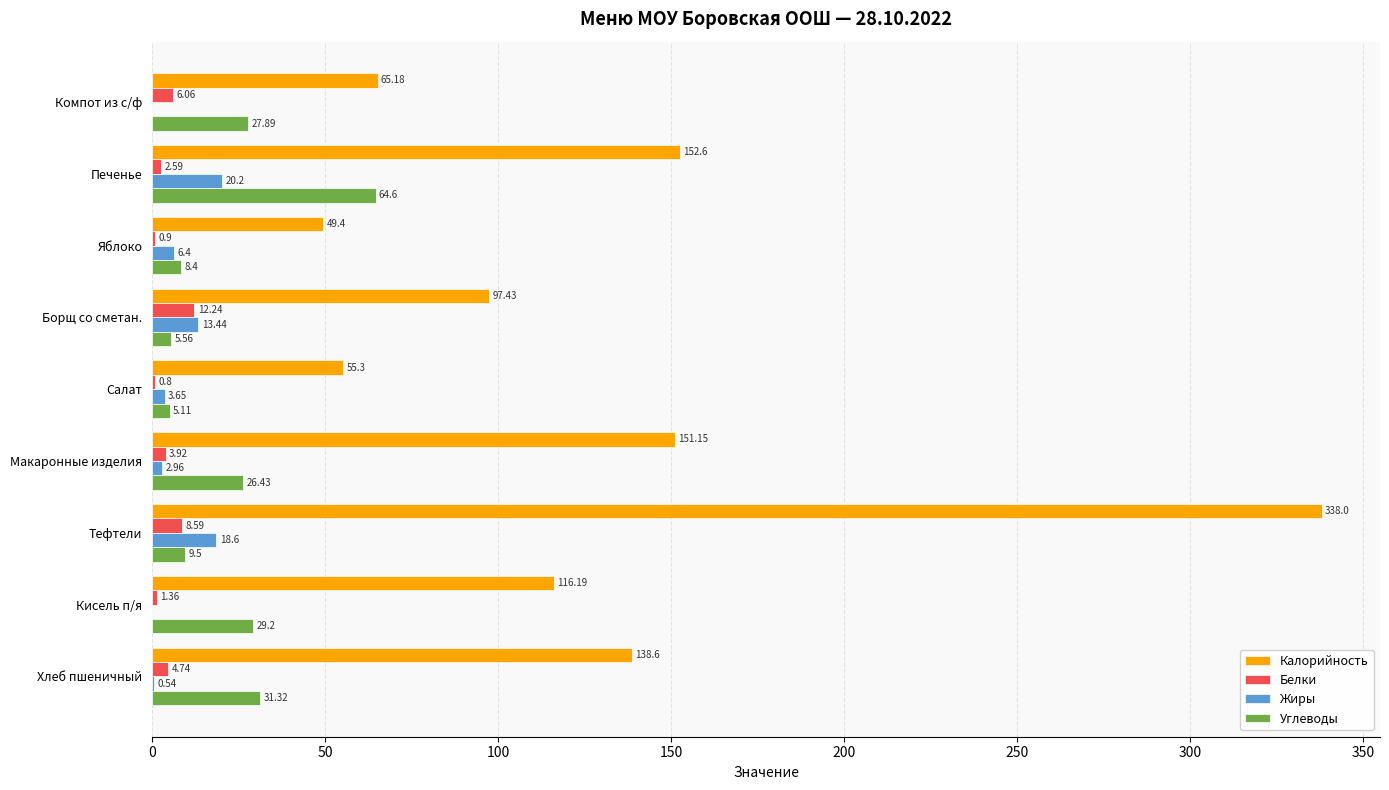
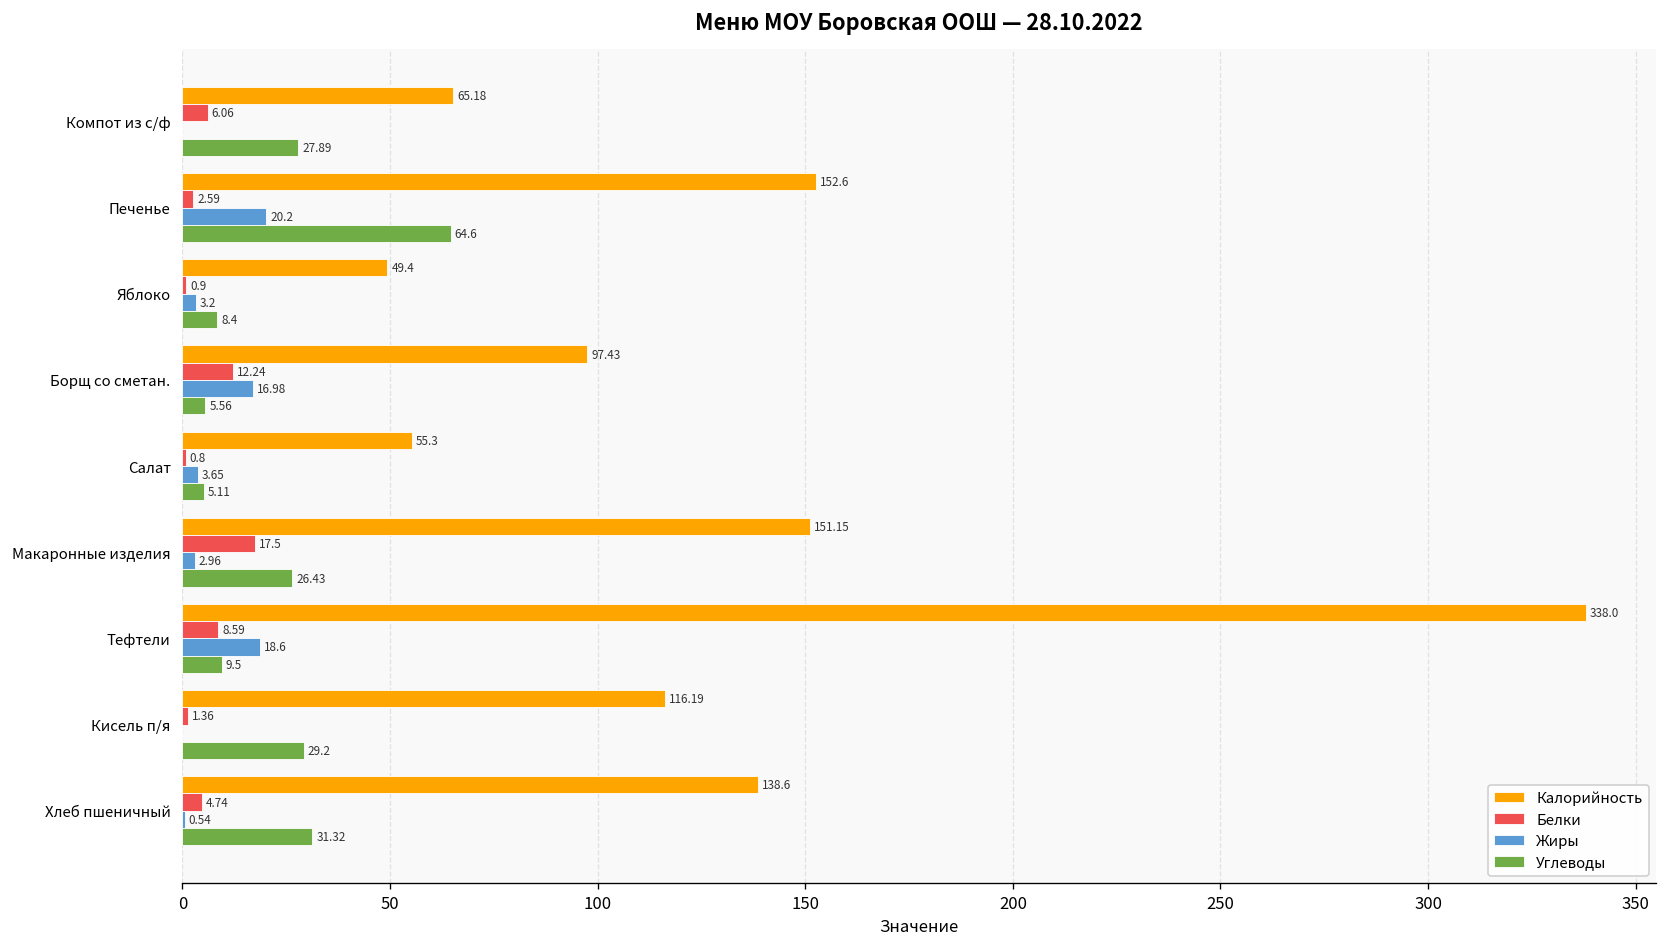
Жиры, Яблоко: 6.4 -> 3.2
Жиры, Борщ со сметан.: 13.44 -> 16.98
Белки, Макаронные изделия: 3.92 -> 17.5
